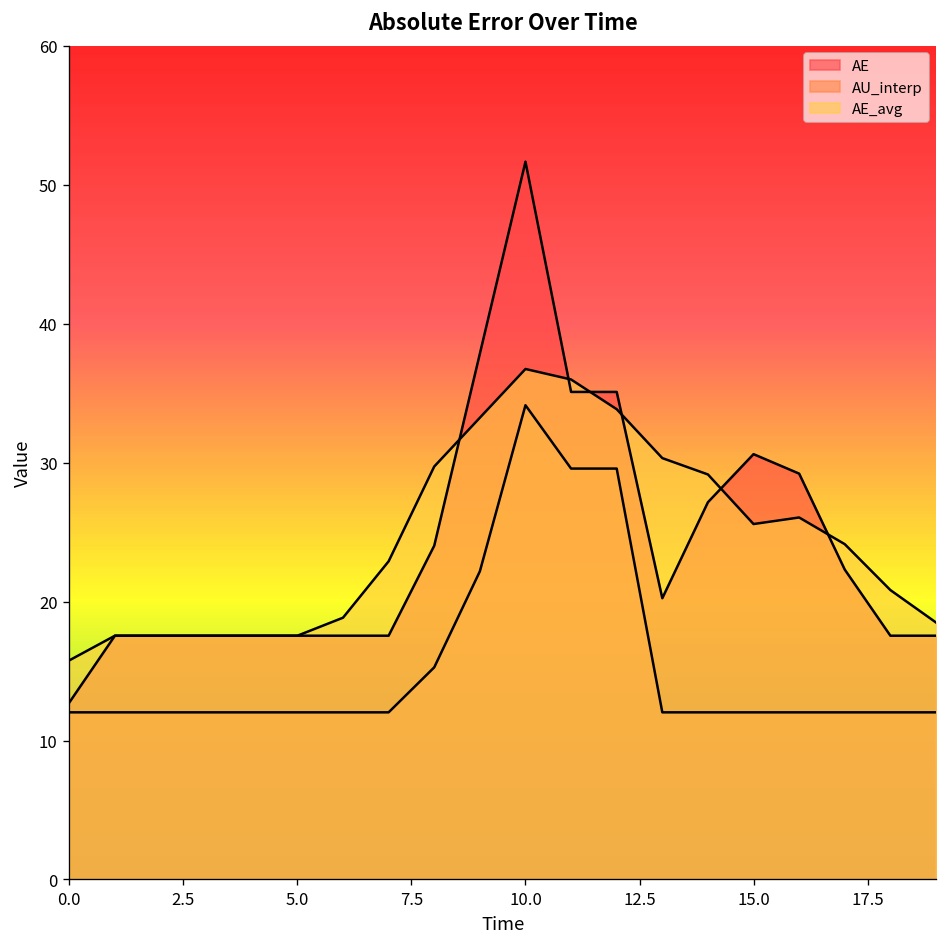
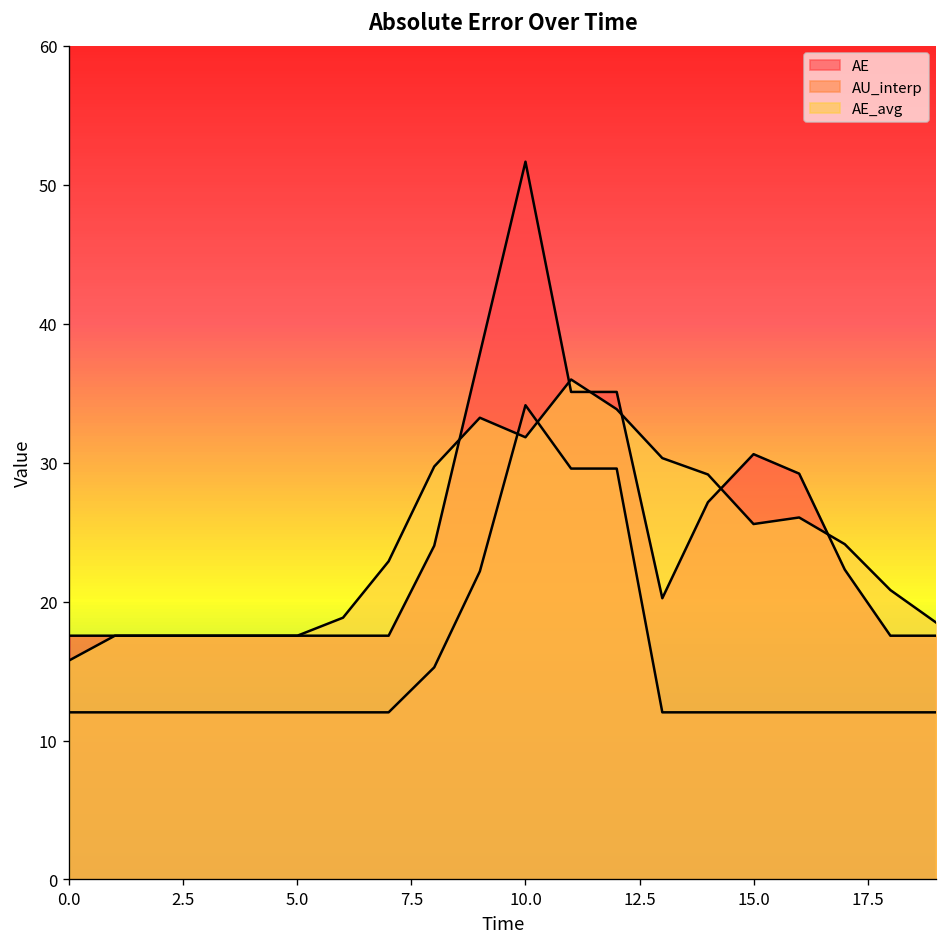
AE, 0.0: 12.7 -> 17.5
AE_avg, 10.0: 36.7 -> 31.8
